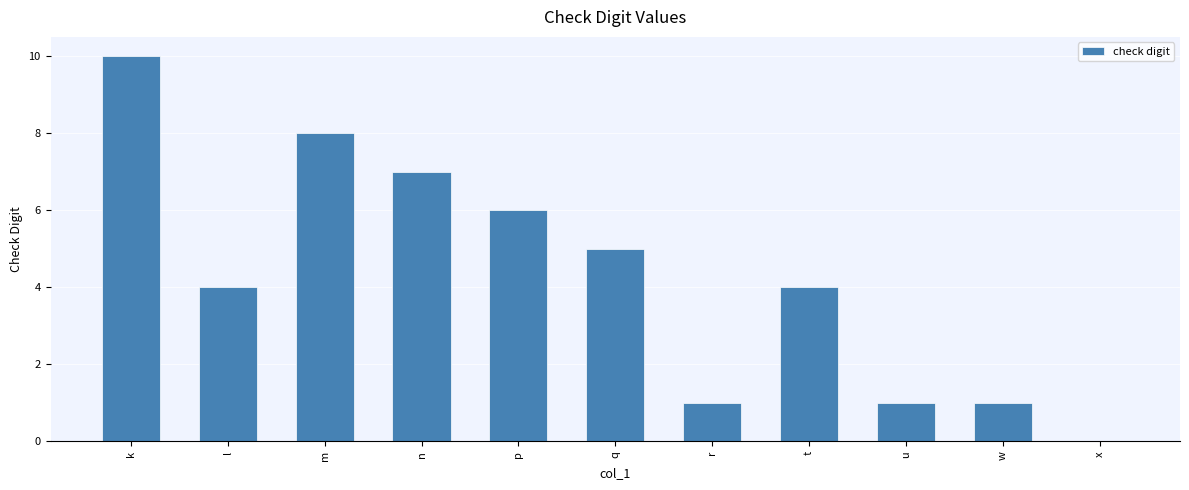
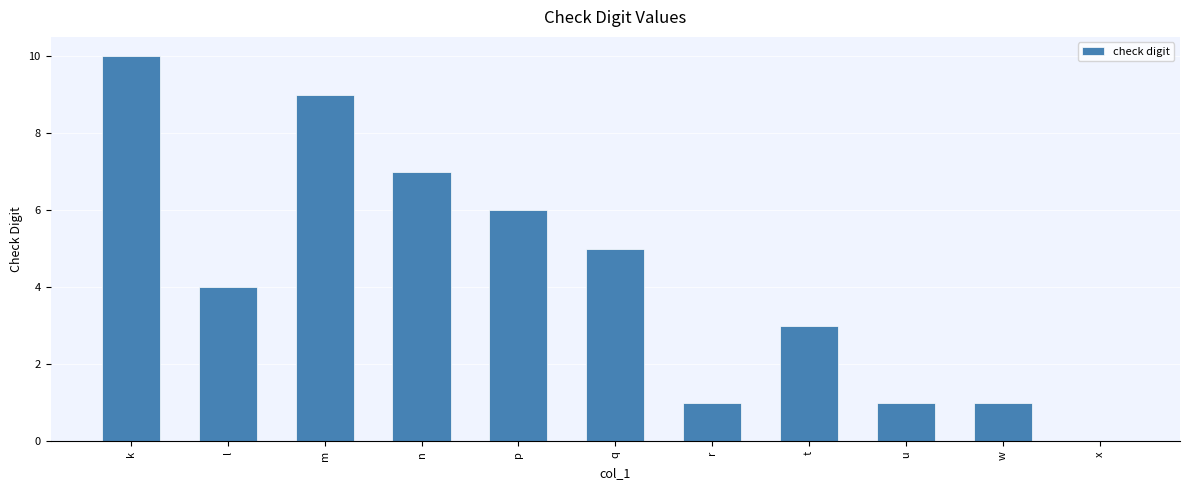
m: 8 -> 9
t: 4 -> 3
